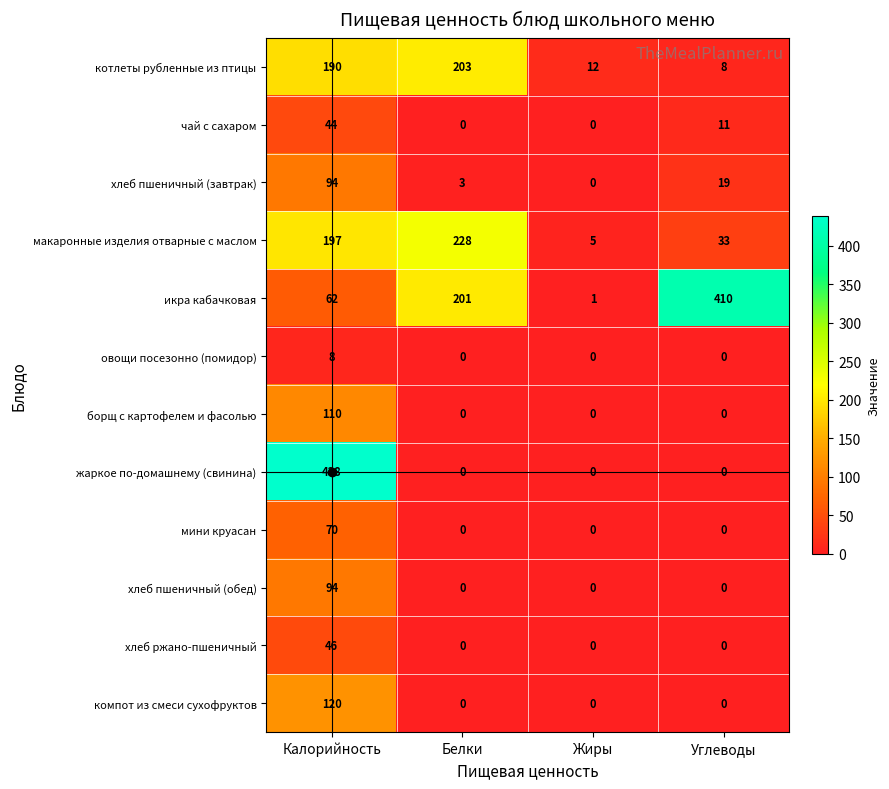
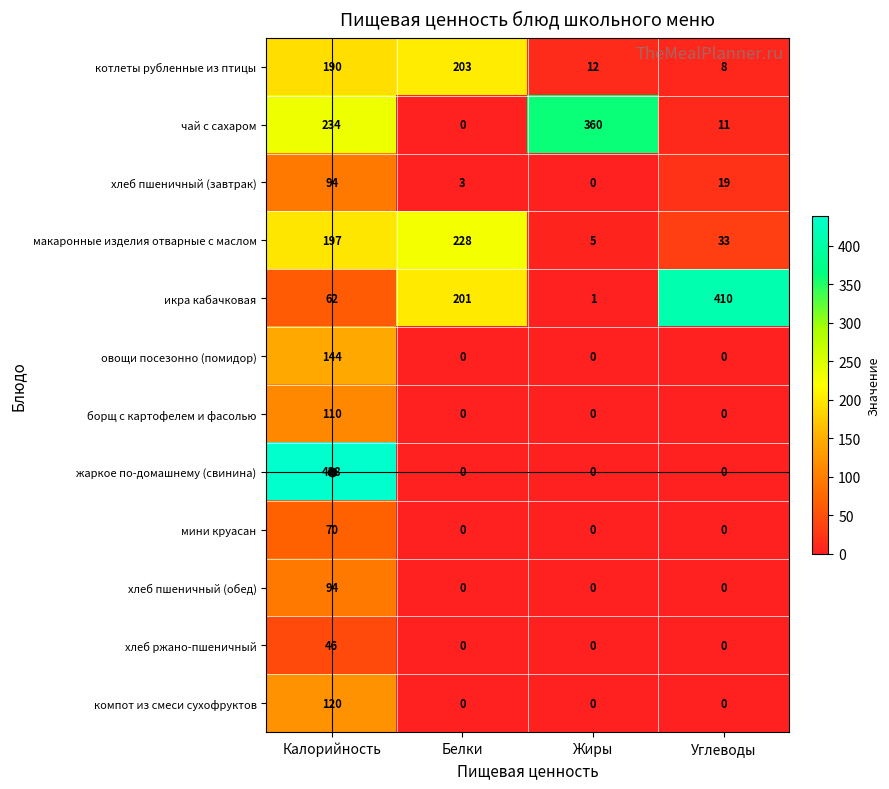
чай с сахаром, Калорийность: 44 -> 234
чай с сахаром, Жиры: 0 -> 360
овощи посезонно (помидор), Калорийность: 8 -> 144
